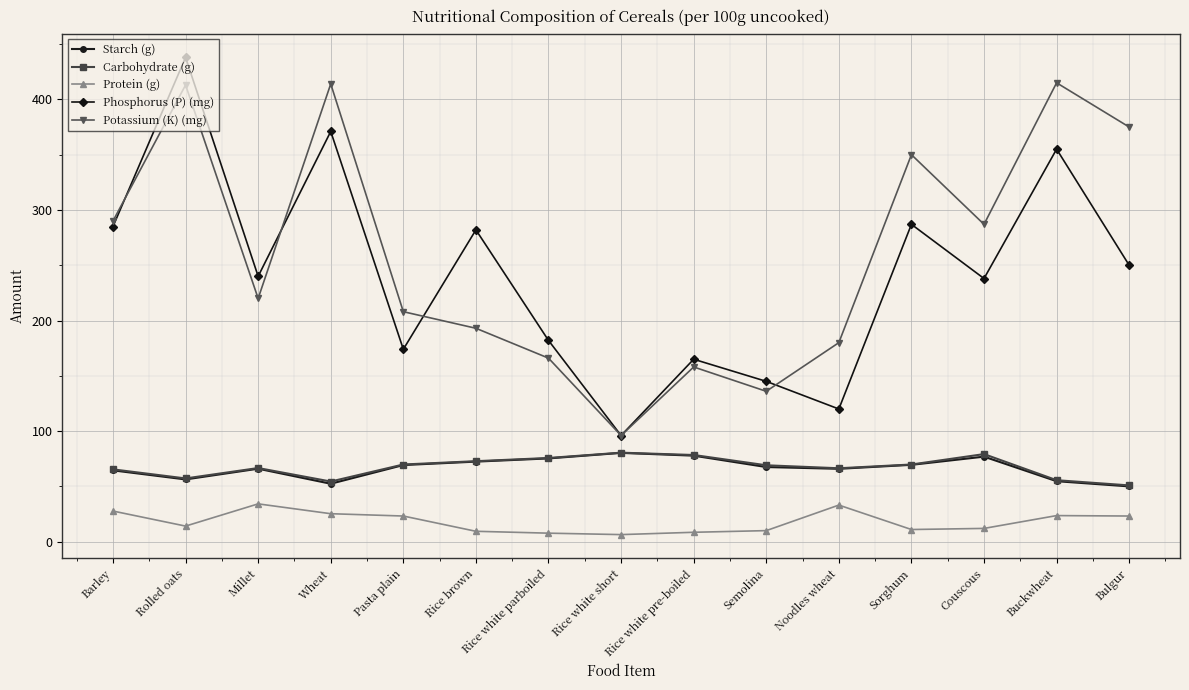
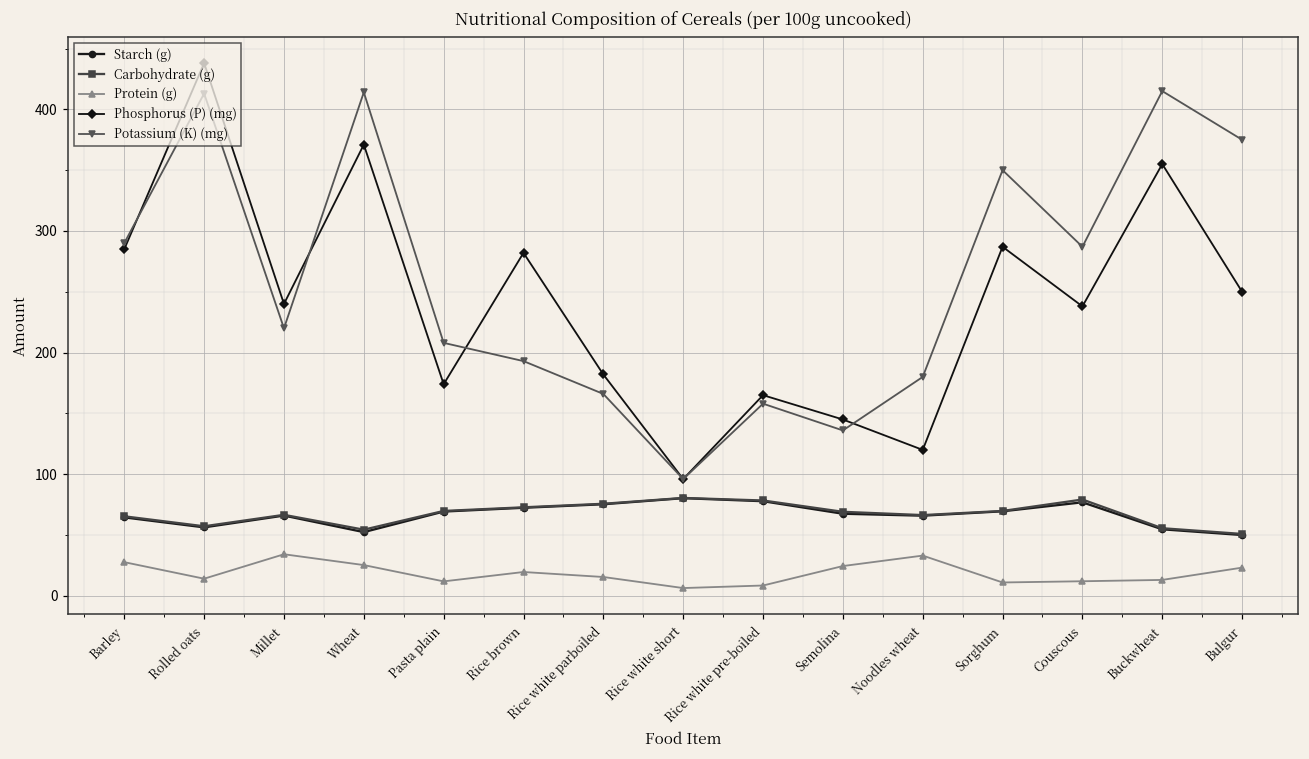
Protein (g), Pasta plain: 23 -> 12
Protein (g), Rice brown: 9 -> 20
Protein (g), Rice white parboiled: 8 -> 16
Protein (g), Semolina: 10 -> 25
Protein (g), Buckwheat: 24 -> 13
